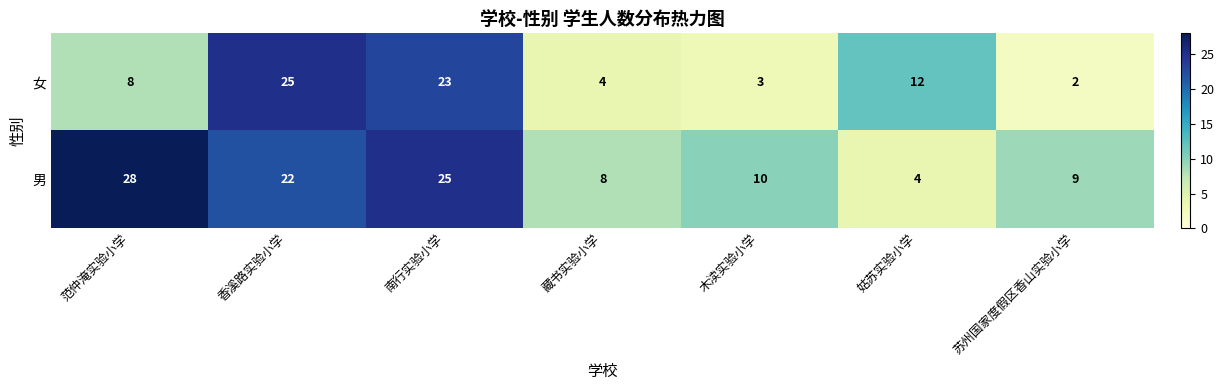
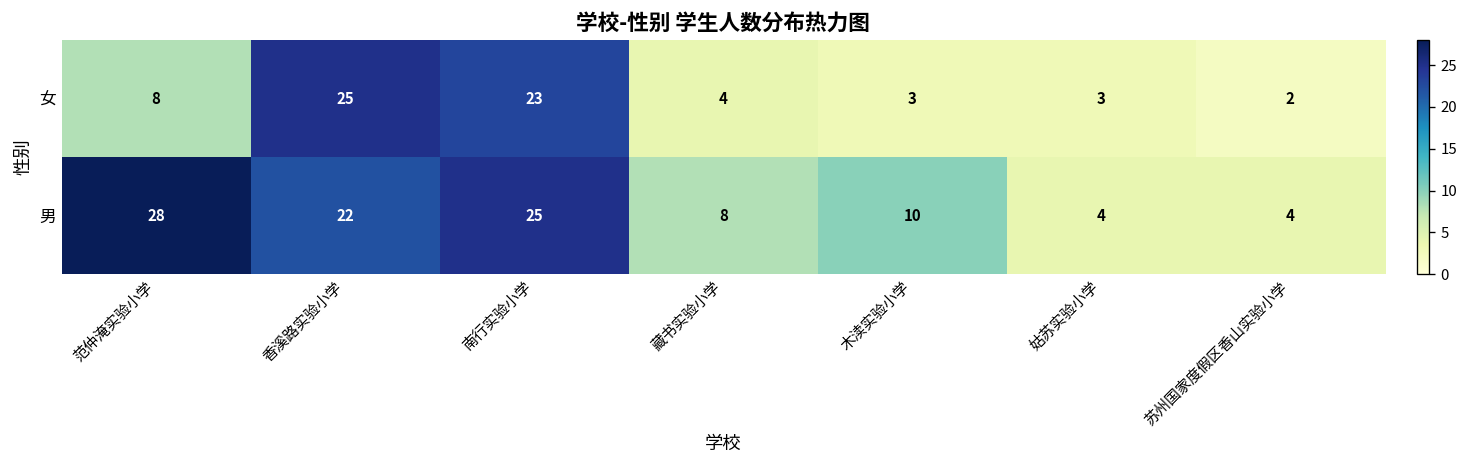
女, 姑苏实验小学: 12 -> 3
男, 苏州国家度假区香山实验小学: 9 -> 4
